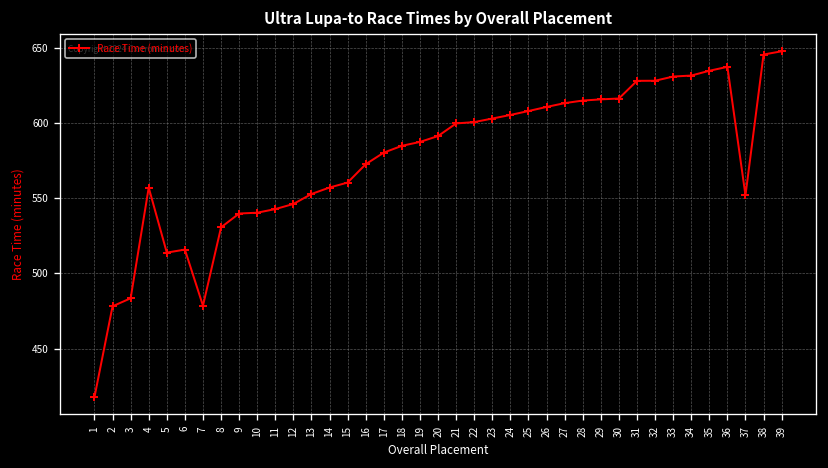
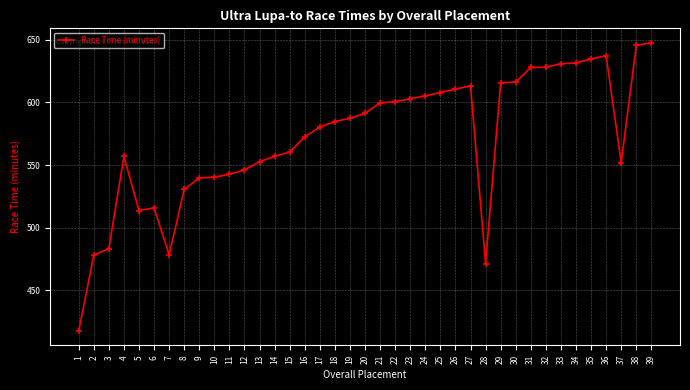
28: 615 -> 472
